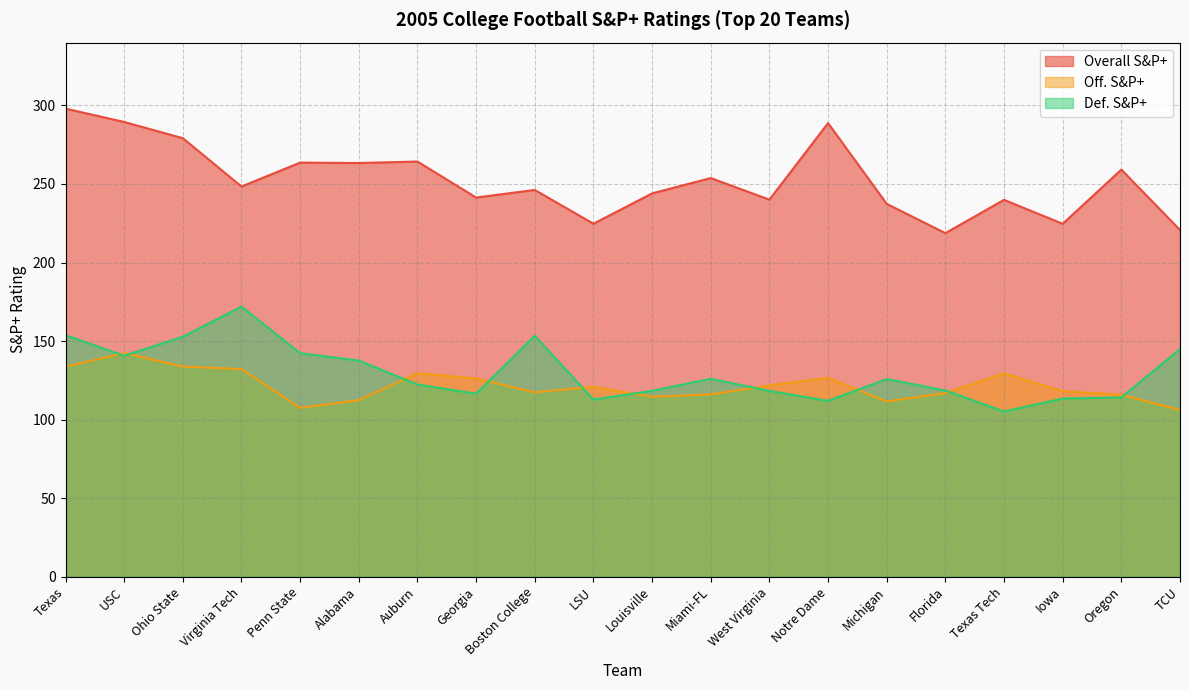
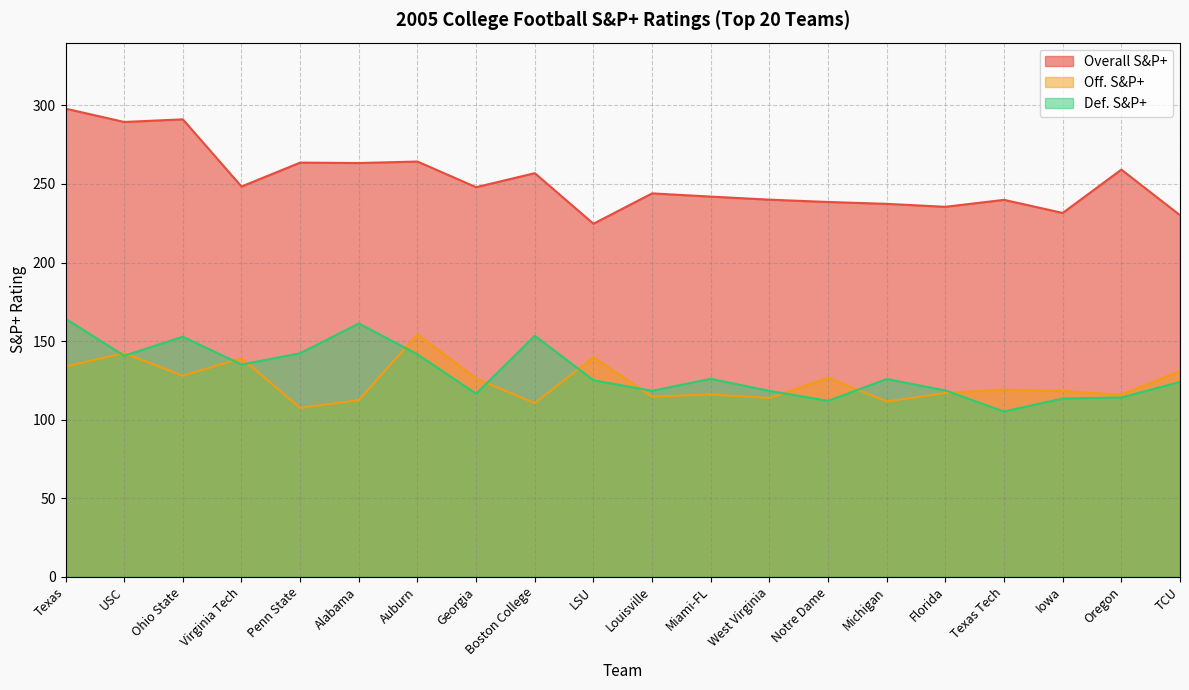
Def. S&P+, Texas: 154 -> 164
Overall S&P+, Ohio State: 279 -> 291
Off. S&P+, Ohio State: 134 -> 128
Off. S&P+, Virginia Tech: 132 -> 139
Def. S&P+, Virginia Tech: 172 -> 135
Def. S&P+, Alabama: 138 -> 161
Off. S&P+, Auburn: 130 -> 154
Def. S&P+, Auburn: 122 -> 142
Overall S&P+, Georgia: 241 -> 248
Overall S&P+, Boston College: 246 -> 257
Off. S&P+, Boston College: 117 -> 110
Off. S&P+, LSU: 121 -> 140
Def. S&P+, LSU: 113 -> 125
Overall S&P+, Miami-FL: 254 -> 242
Off. S&P+, West Virginia: 122 -> 114
Overall S&P+, Notre Dame: 289 -> 239
Overall S&P+, Florida: 219 -> 235
Off. S&P+, Texas Tech: 129 -> 119
Overall S&P+, Iowa: 225 -> 232
Overall S&P+, TCU: 221 -> 230
Off. S&P+, TCU: 106 -> 131
Def. S&P+, TCU: 145 -> 124
